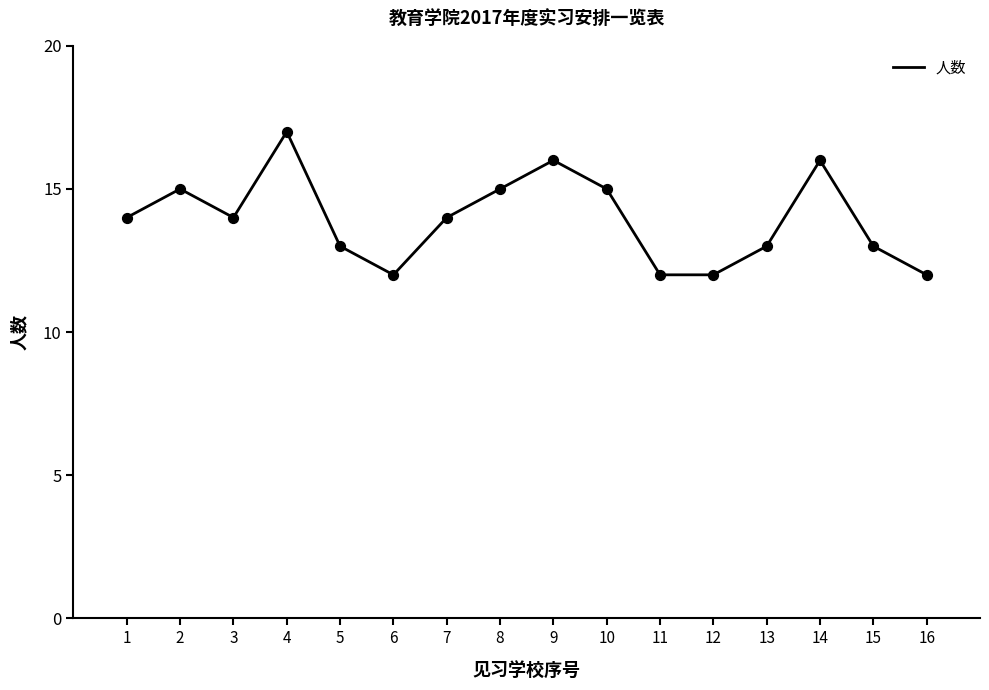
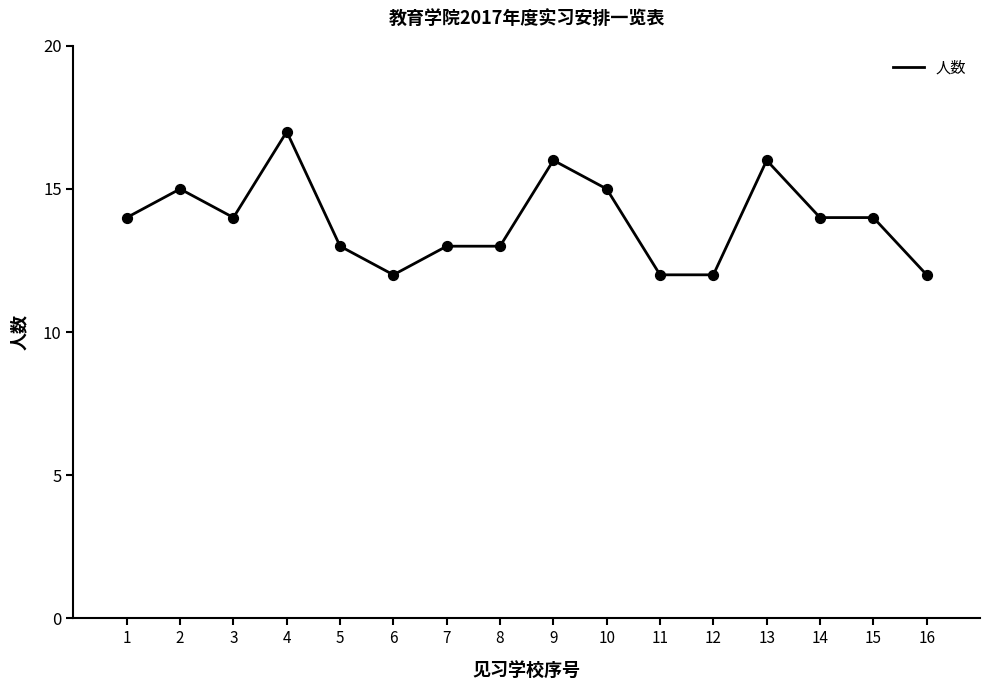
7: 14 -> 13
8: 15 -> 13
13: 13 -> 16
14: 16 -> 14
15: 13 -> 14
